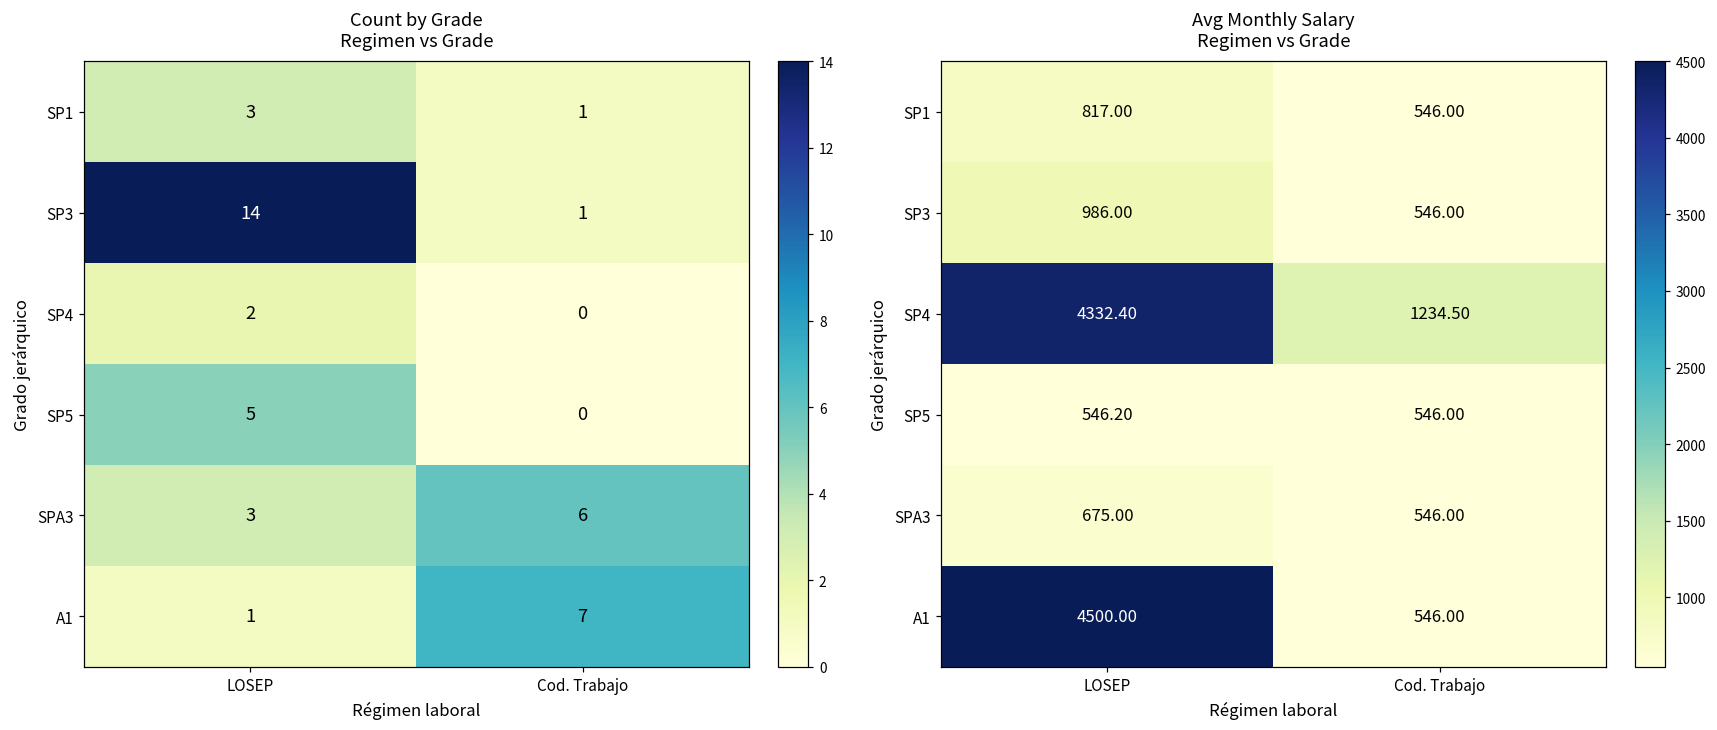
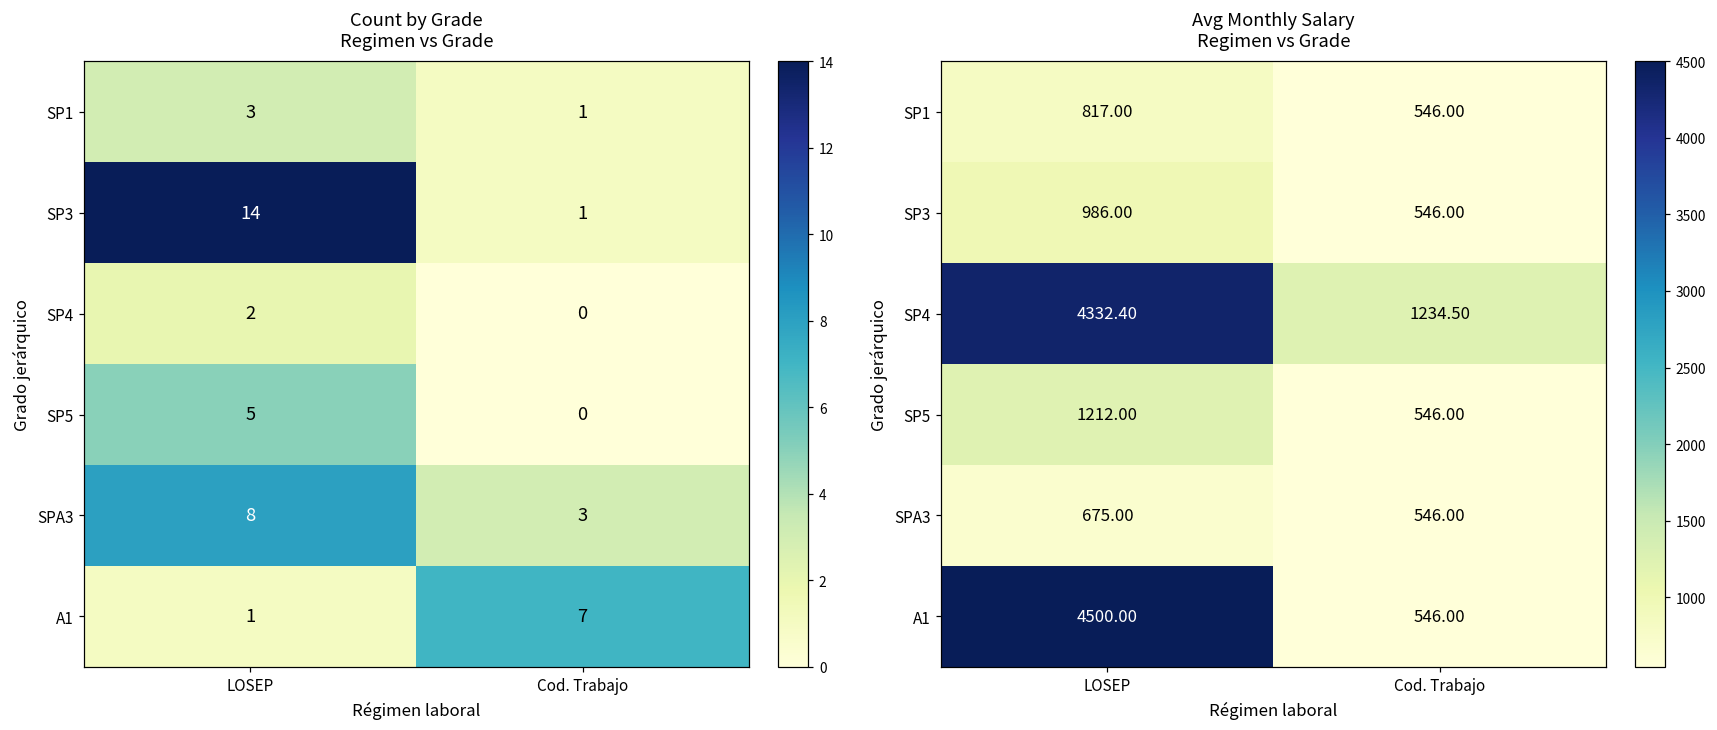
Count by Grade Regimen vs Grade, SPA3, LOSEP: 3 -> 8
Count by Grade Regimen vs Grade, SPA3, Cod. Trabajo: 6 -> 3
Avg Monthly Salary Regimen vs Grade, SP5, LOSEP: 546.20 -> 1212.00
